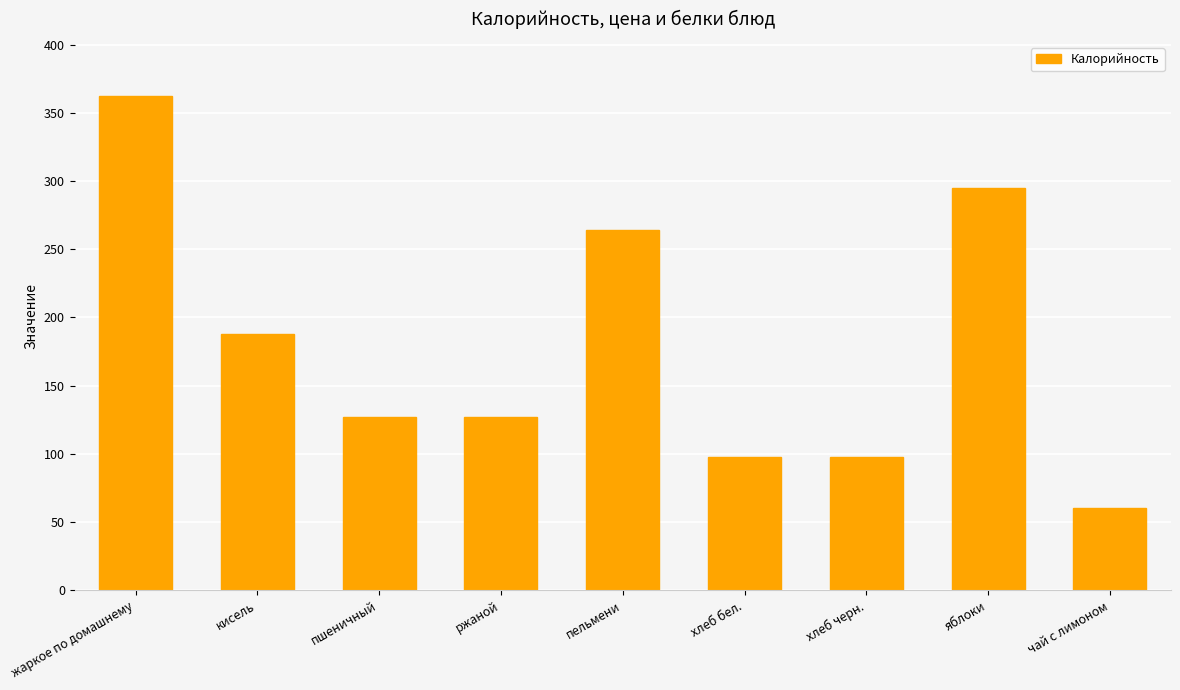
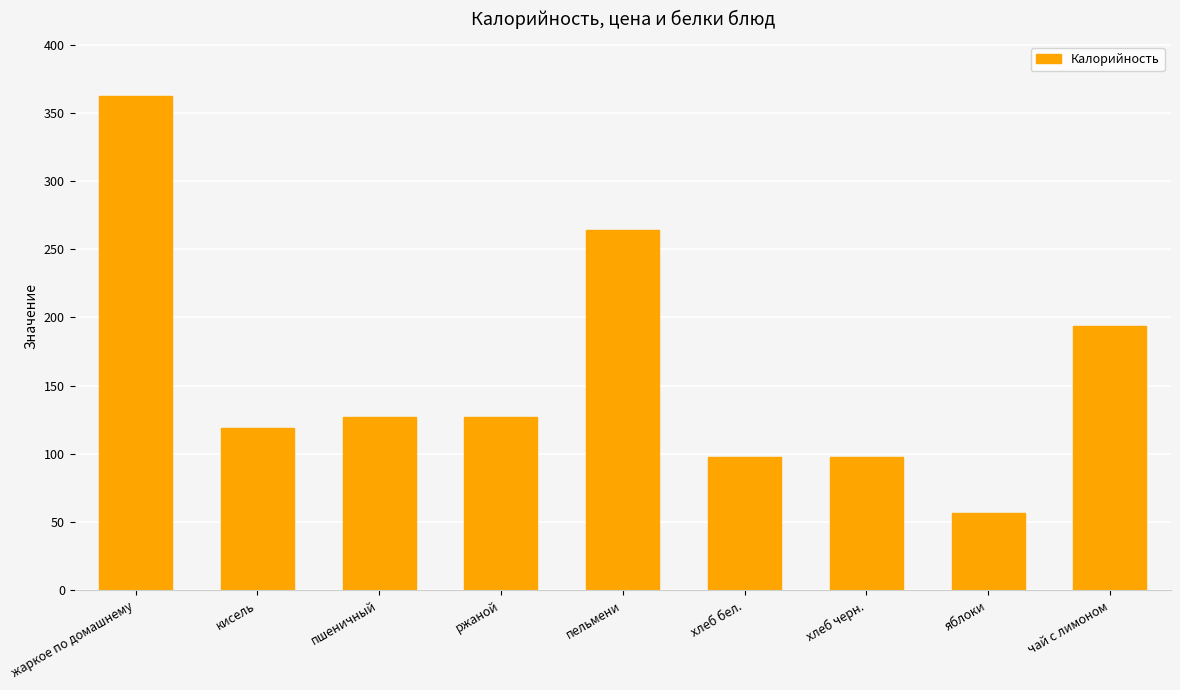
кисель: 188 -> 119
яблоки: 295 -> 57
чай с лимоном: 60 -> 194
